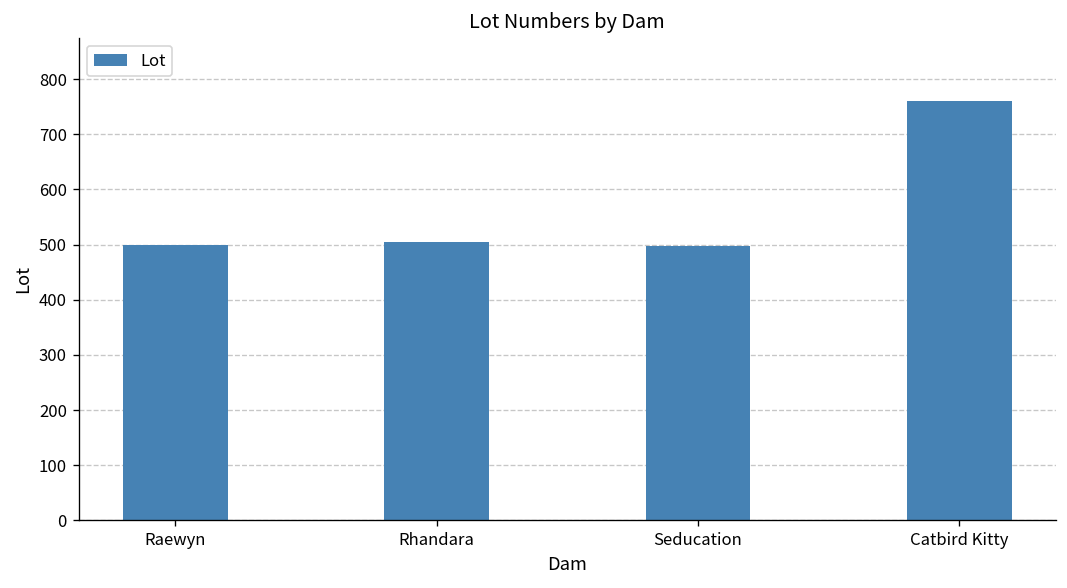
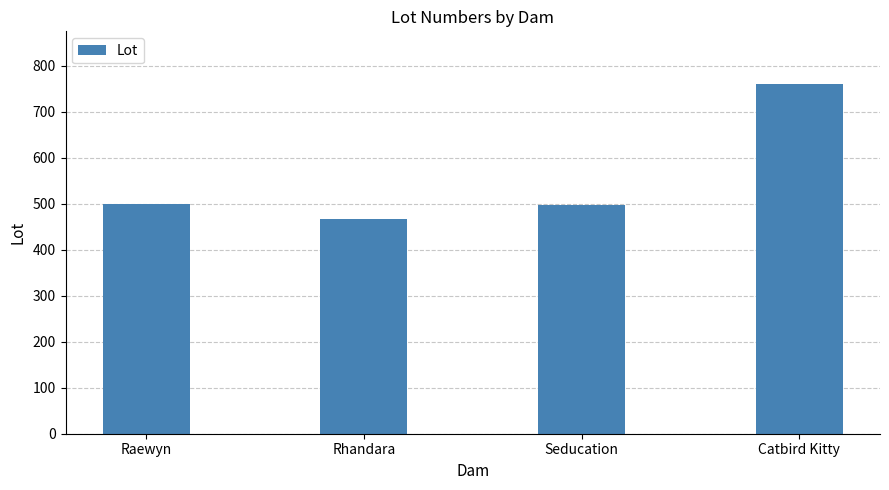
Rhandara: 500 -> 470
